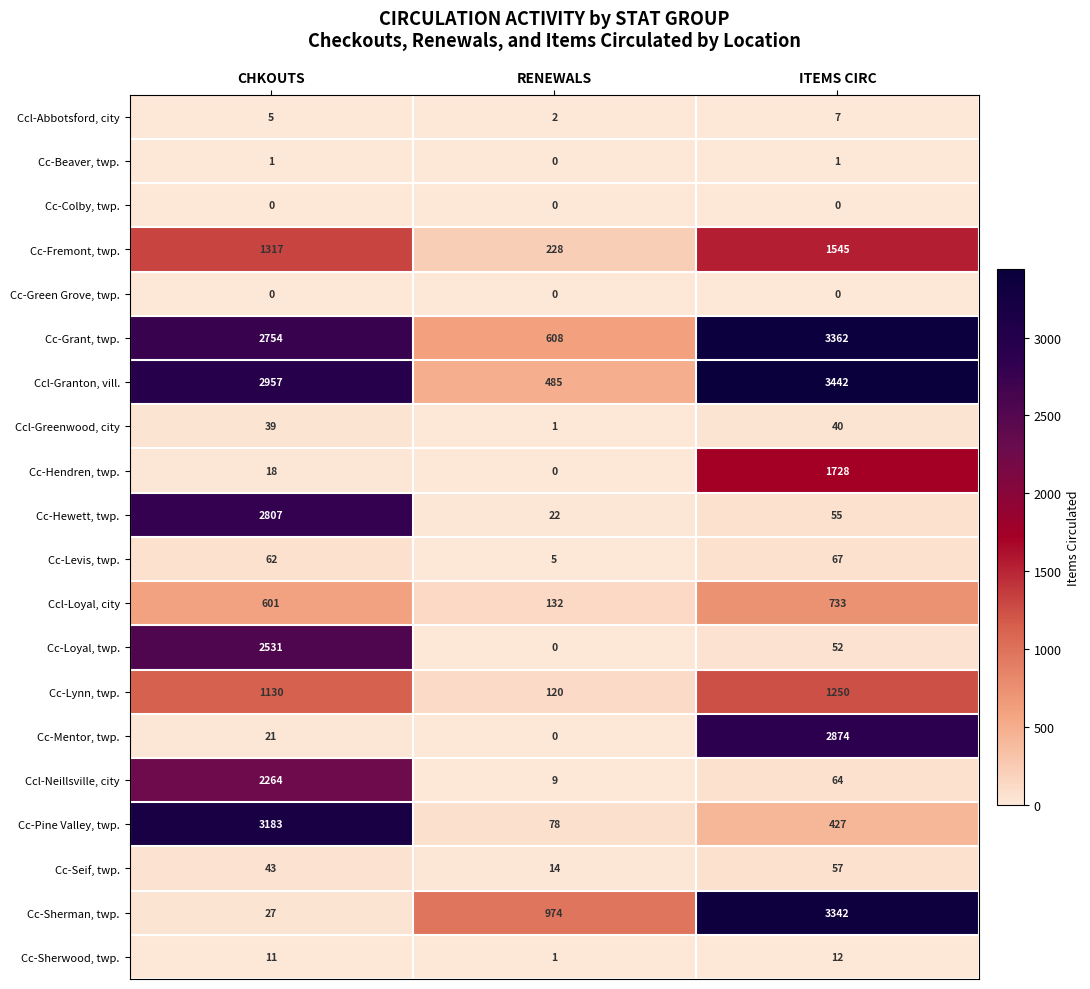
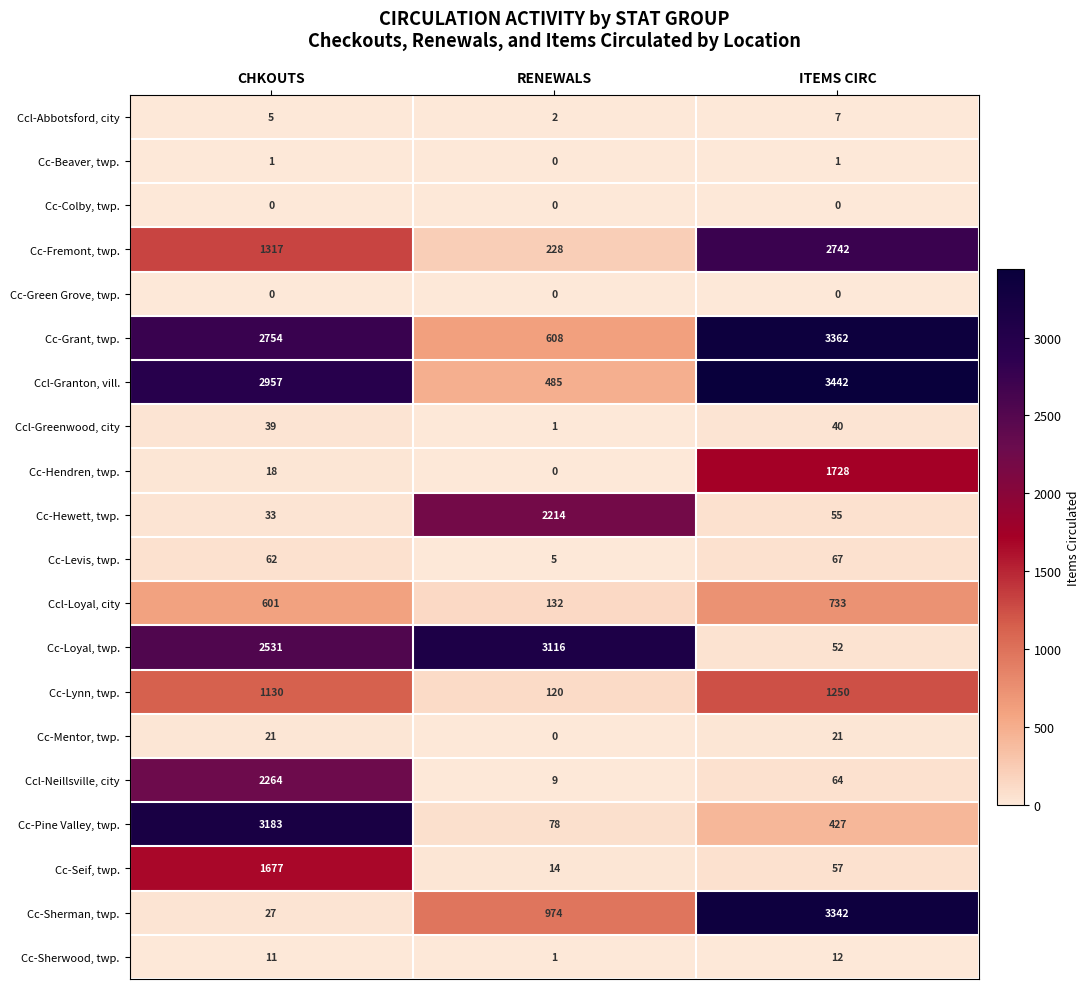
Cc-Fremont, twp., ITEMS CIRC: 1545 -> 2742
Cc-Hewett, twp., CHKOUTS: 2807 -> 33
Cc-Hewett, twp., RENEWALS: 22 -> 2214
Cc-Loyal, twp., RENEWALS: 0 -> 3116
Cc-Mentor, twp., ITEMS CIRC: 2874 -> 21
Cc-Seif, twp., CHKOUTS: 43 -> 1677
